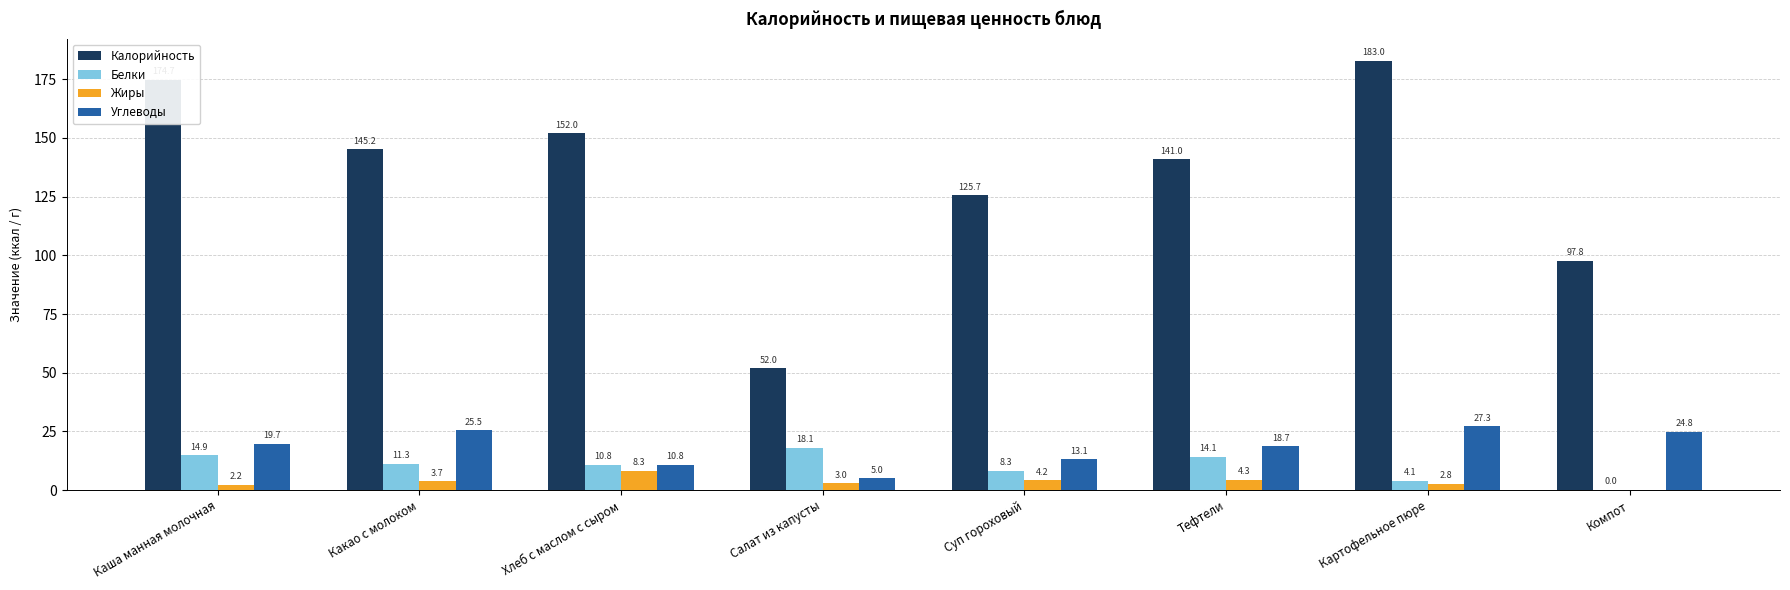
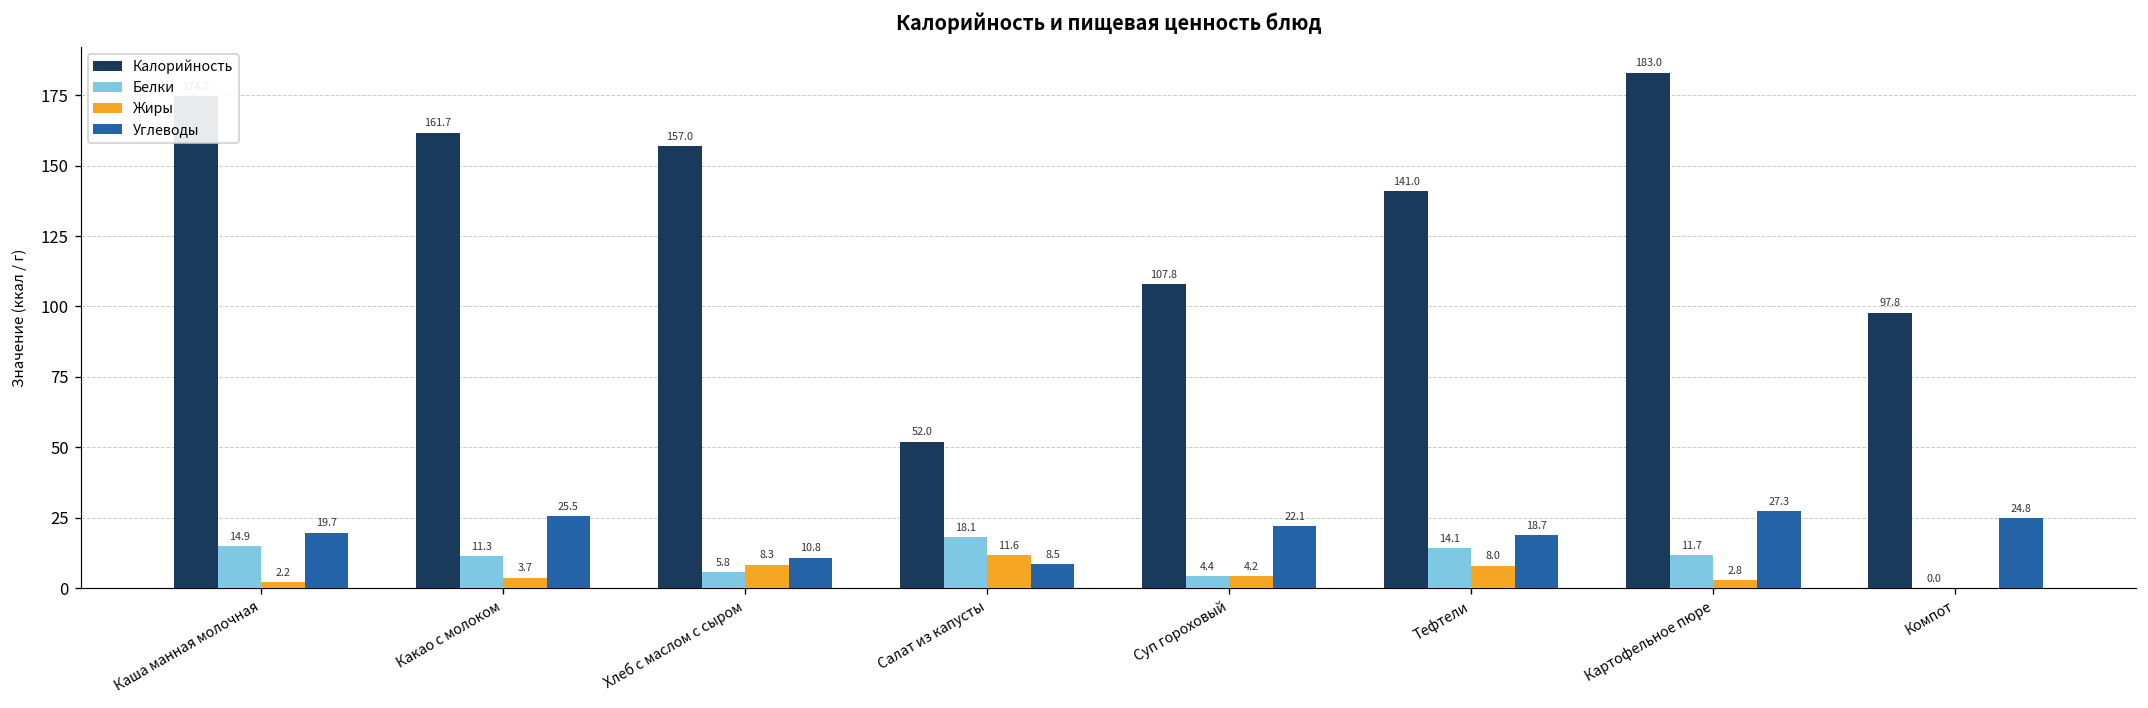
Калорийность, Какао с молоком: 145.2 -> 161.7
Калорийность, Хлеб с маслом с сыром: 152.0 -> 157.0
Белки, Хлеб с маслом с сыром: 10.8 -> 5.8
Жиры, Салат из капусты: 3.0 -> 11.6
Углеводы, Салат из капусты: 5.0 -> 8.5
Калорийность, Суп гороховый: 125.7 -> 107.8
Белки, Суп гороховый: 8.3 -> 4.4
Углеводы, Суп гороховый: 13.1 -> 22.1
Жиры, Тефтели: 4.3 -> 8.0
Белки, Картофельное пюре: 4.1 -> 11.7
